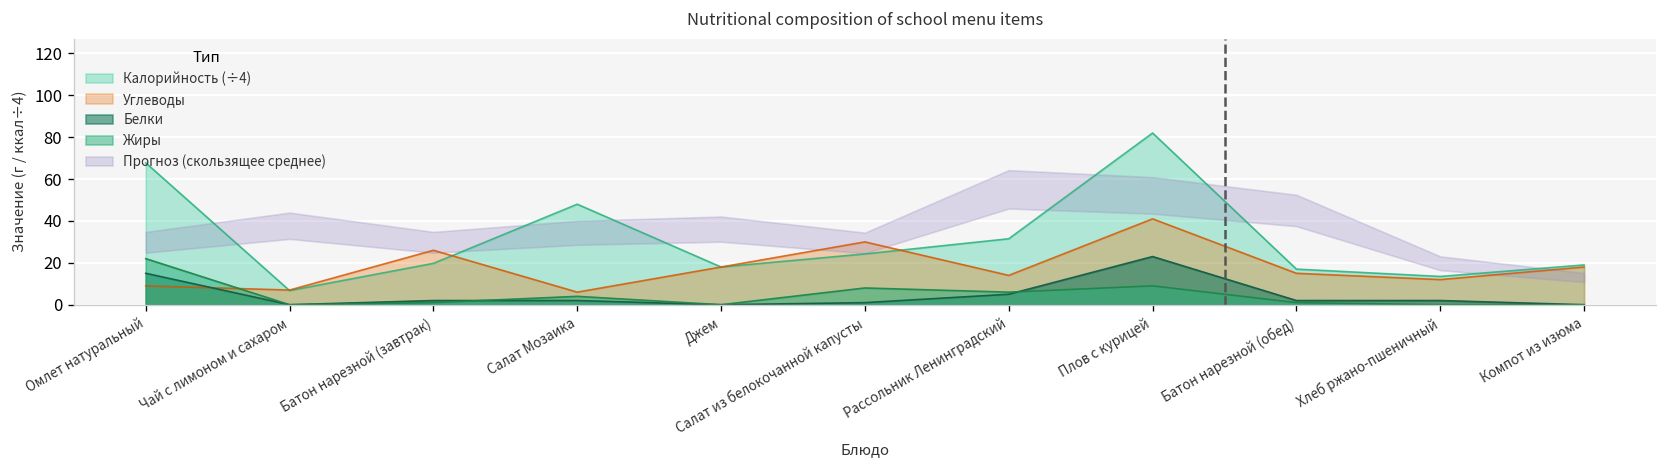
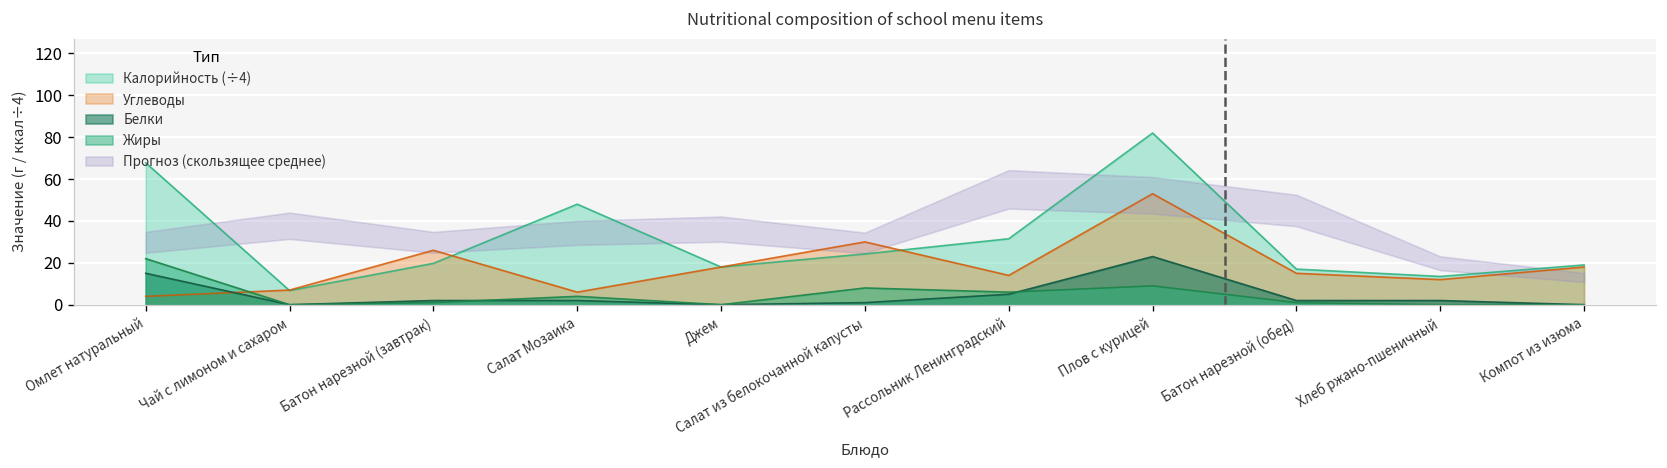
Углеводы, Омлет натуральный: 9 -> 4
Углеводы, Плов с курицей: 41 -> 53
